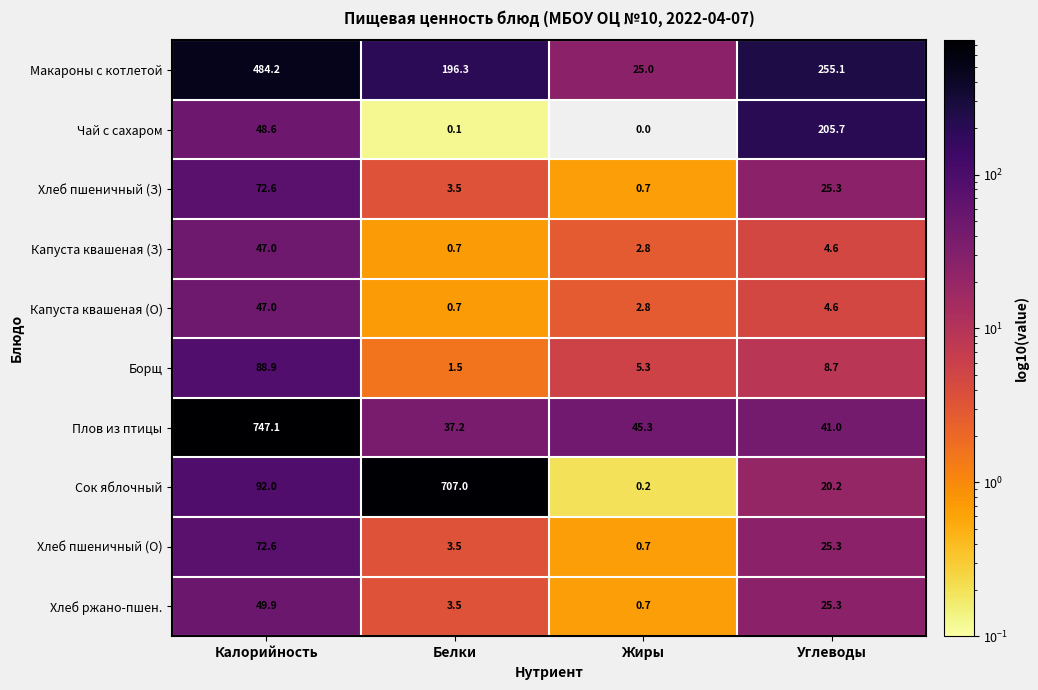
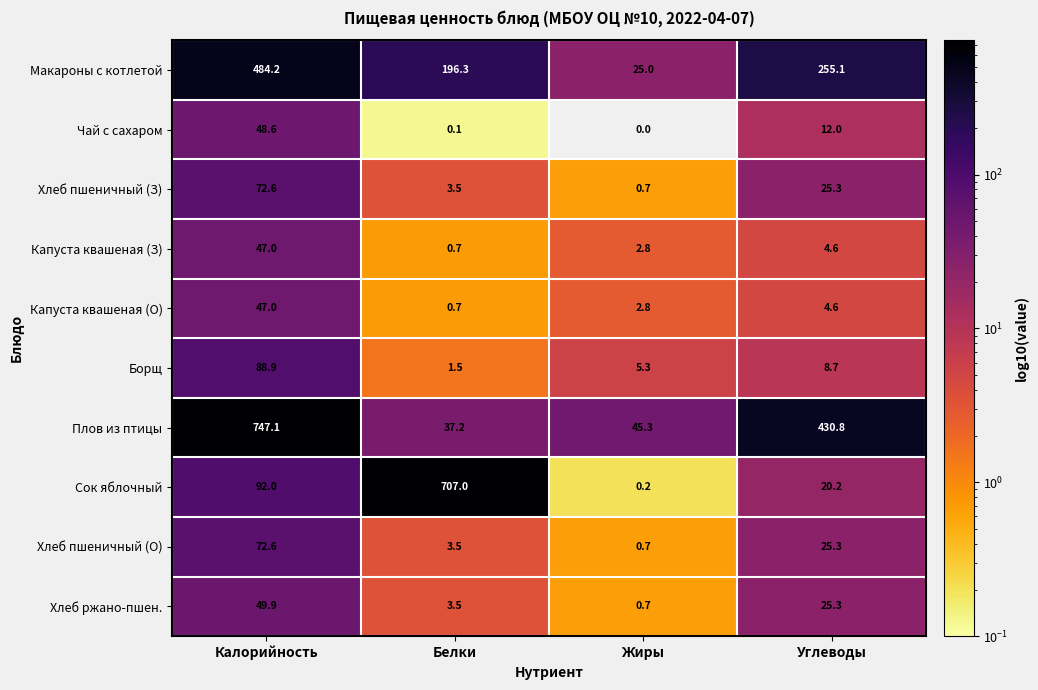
Чай с сахаром, Углеводы: 205.7 -> 12.0
Плов из птицы, Углеводы: 41.0 -> 430.8
